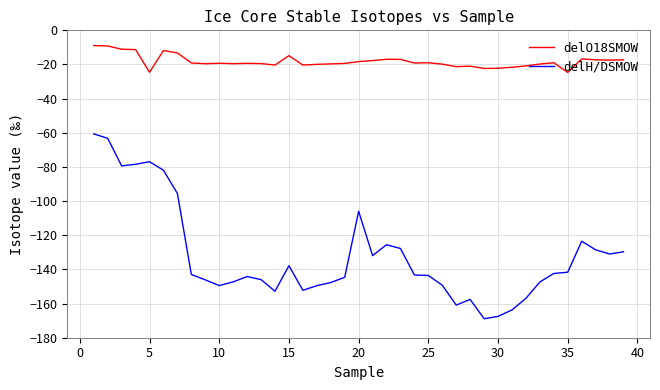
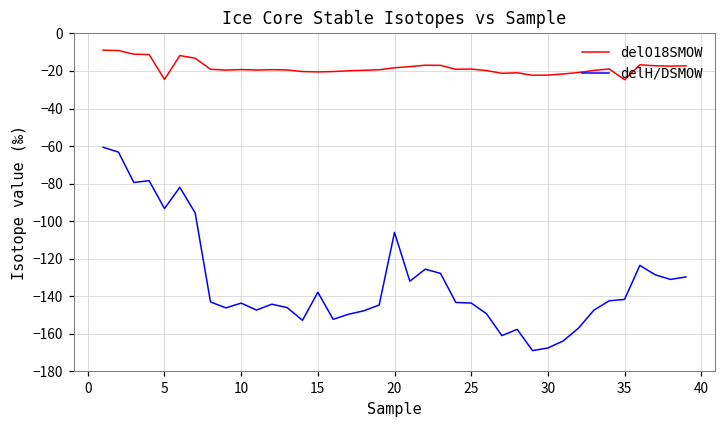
delH/DSMOW, 5: -77 -> -93
delH/DSMOW, 10: -149 -> -144
delO18SMOW, 15: -15 -> -21
